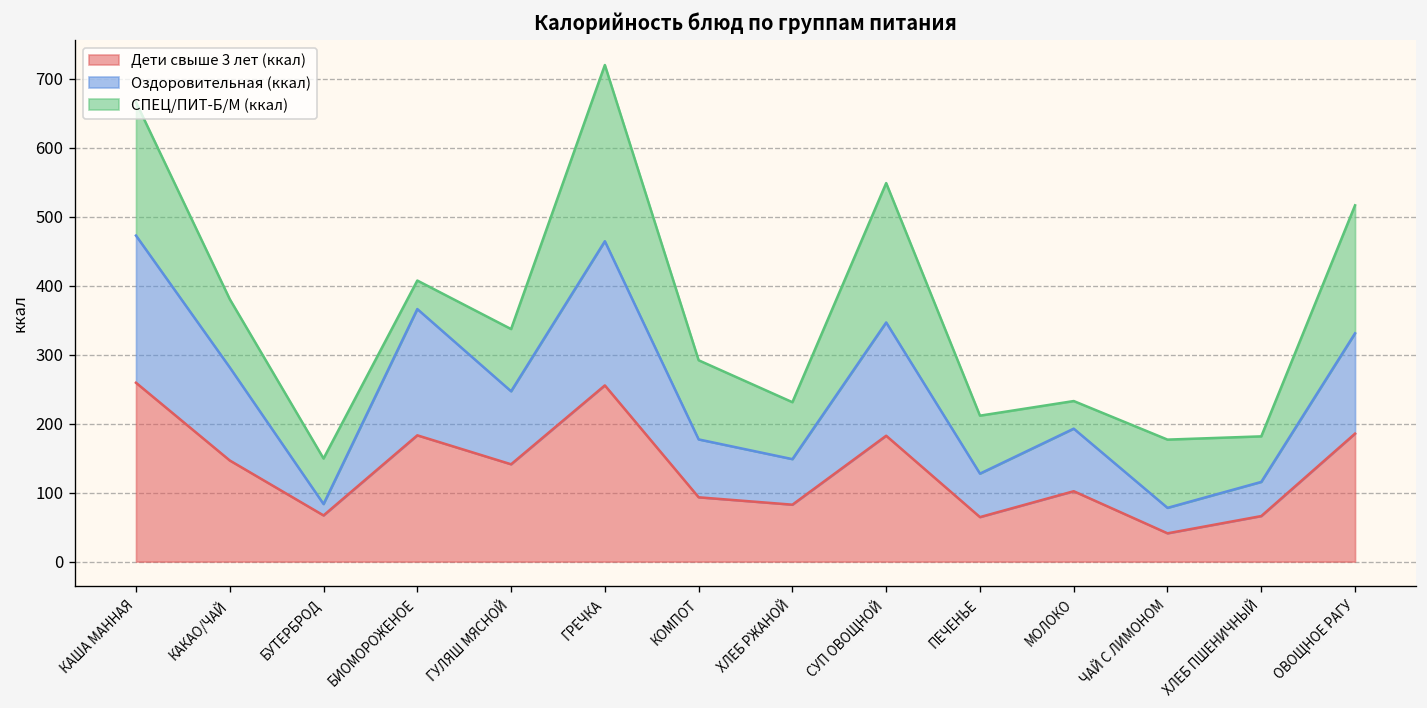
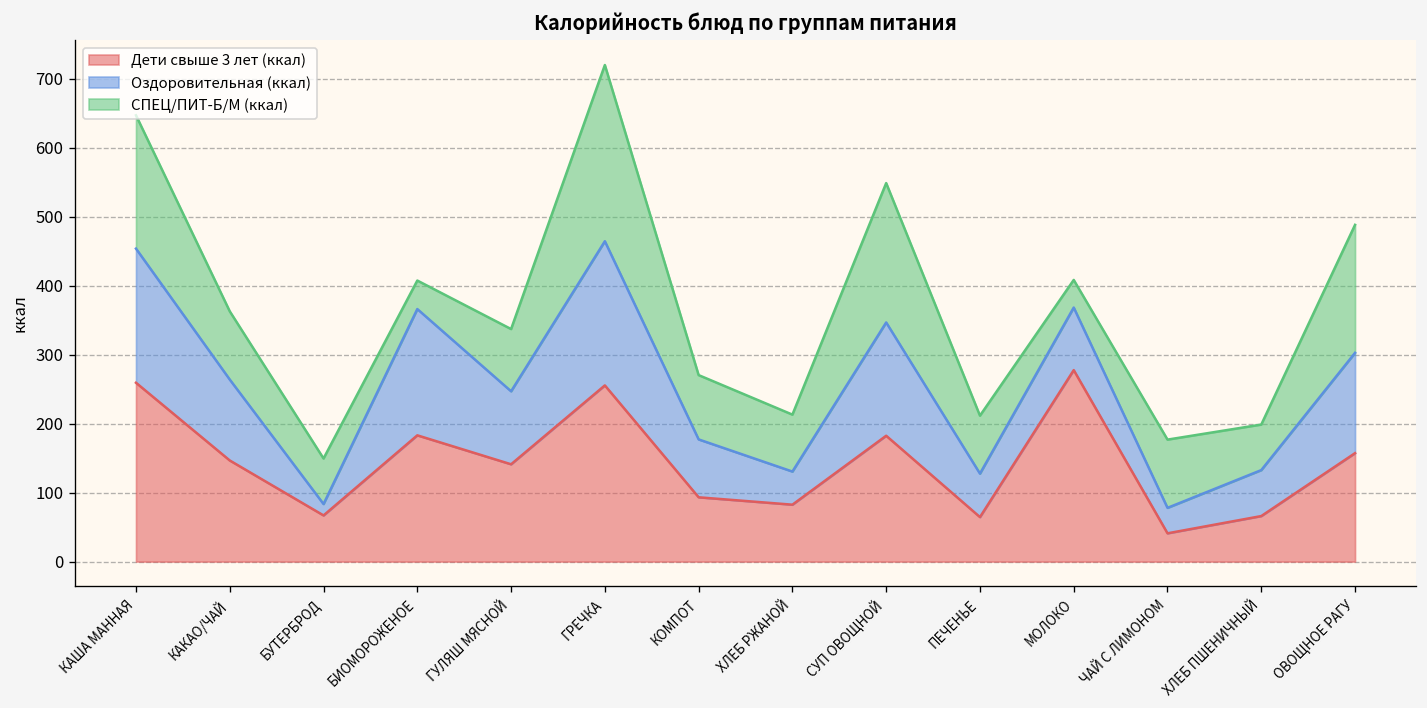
Оздоровительная (ккал), КАША МАННАЯ: 210 -> 190
Оздоровительная (ккал), КАКАО/ЧАЙ: 130 -> 120
СПЕЦ/ПИТ-Б/М (ккал), КОМПОТ: 110 -> 90
Оздоровительная (ккал), ХЛЕБ РЖАНОЙ: 70 -> 50
Дети свыше 3 лет (ккал), МОЛОКО: 100 -> 280
Оздоровительная (ккал), ХЛЕБ ПШЕНИЧНЫЙ: 50 -> 70
Дети свыше 3 лет (ккал), ОВОЩНОЕ РАГУ: 190 -> 160
